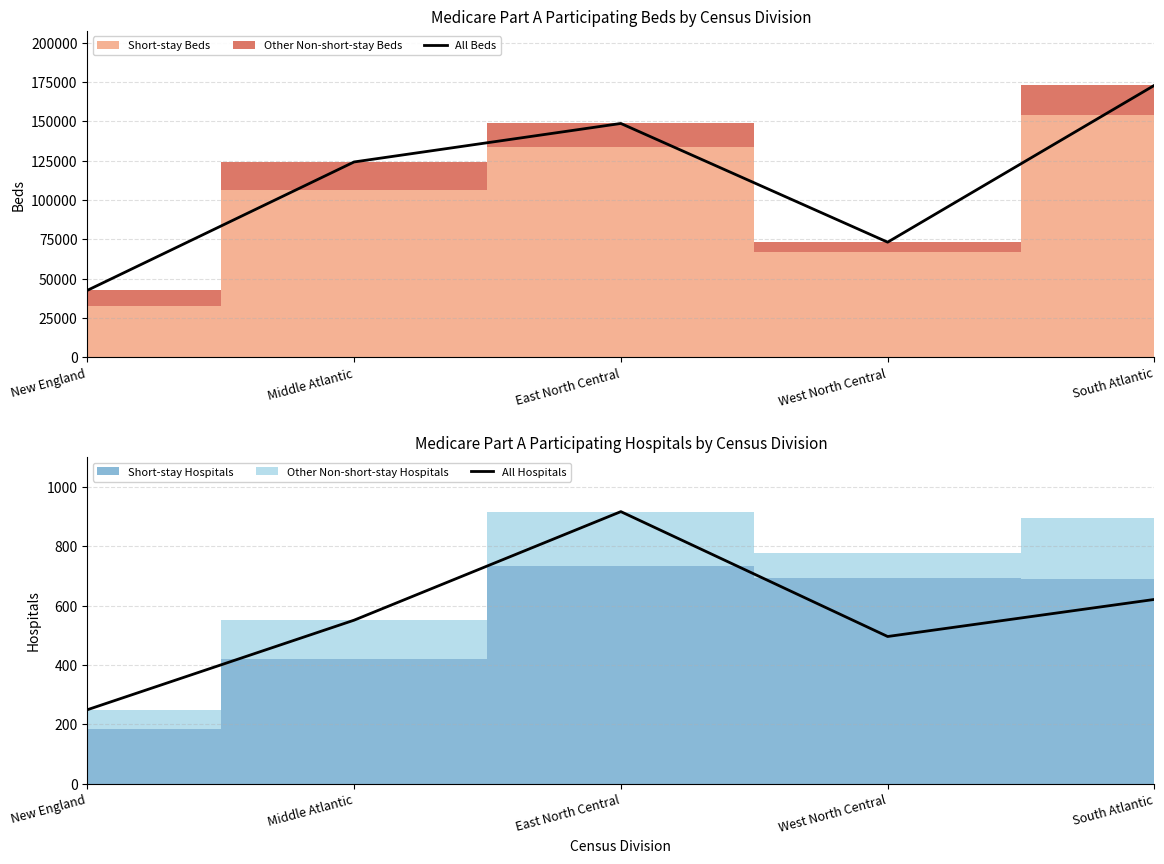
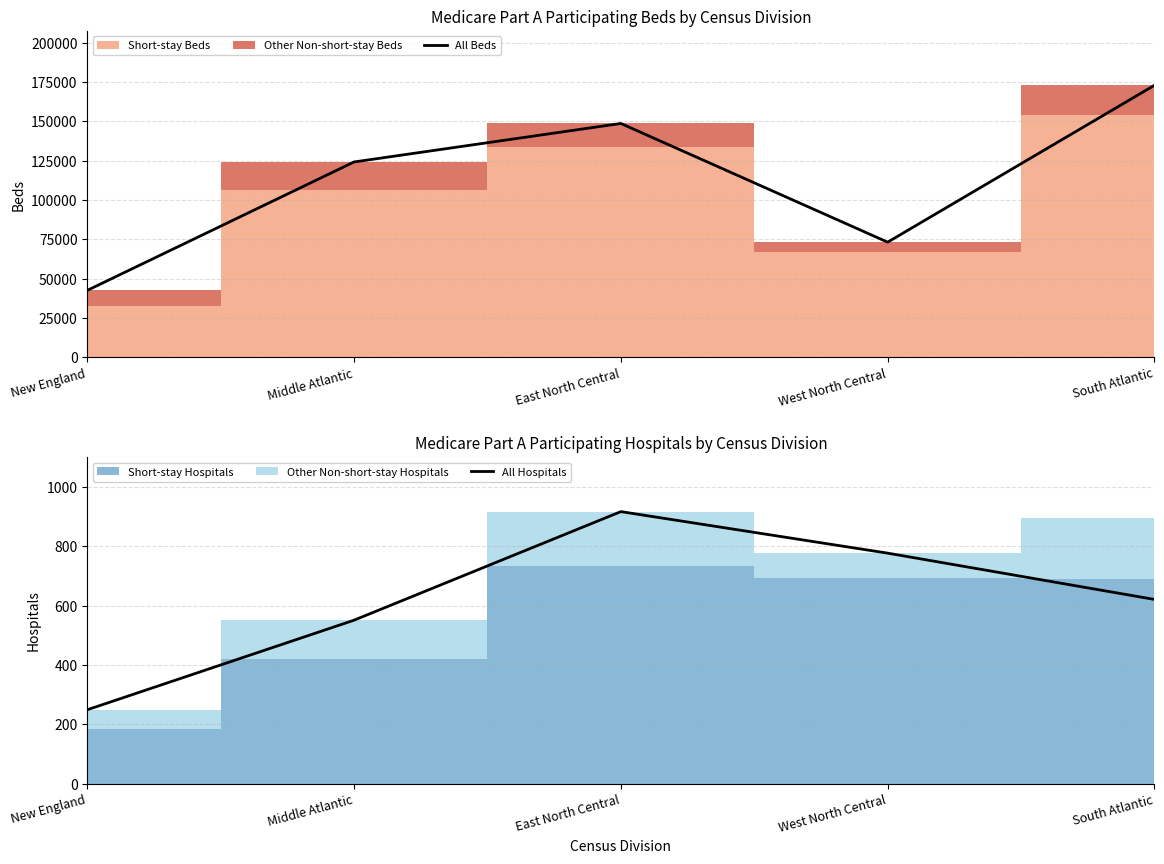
Medicare Part A Participating Hospitals by Census Division, All Hospitals, West North Central: 500 -> 780
